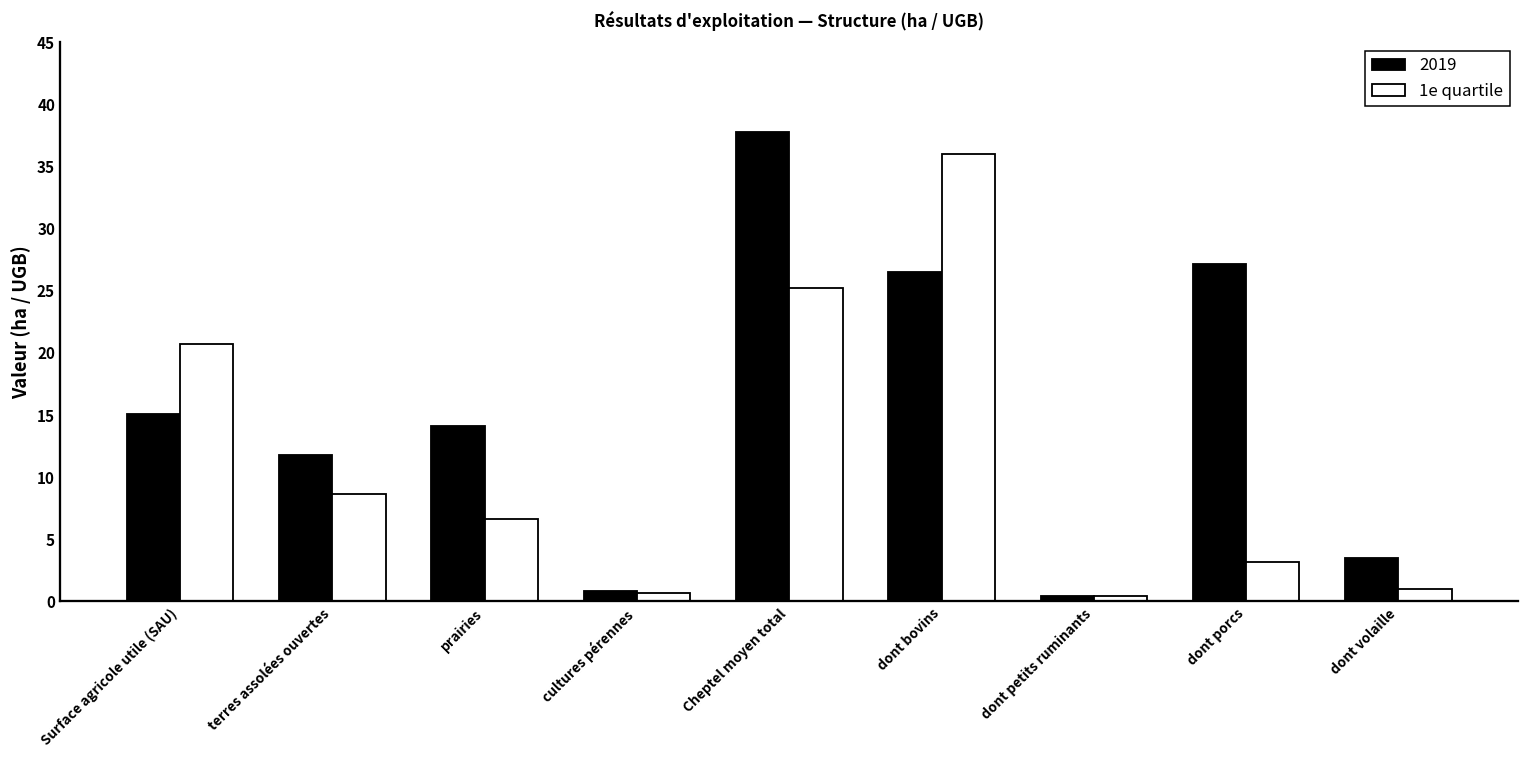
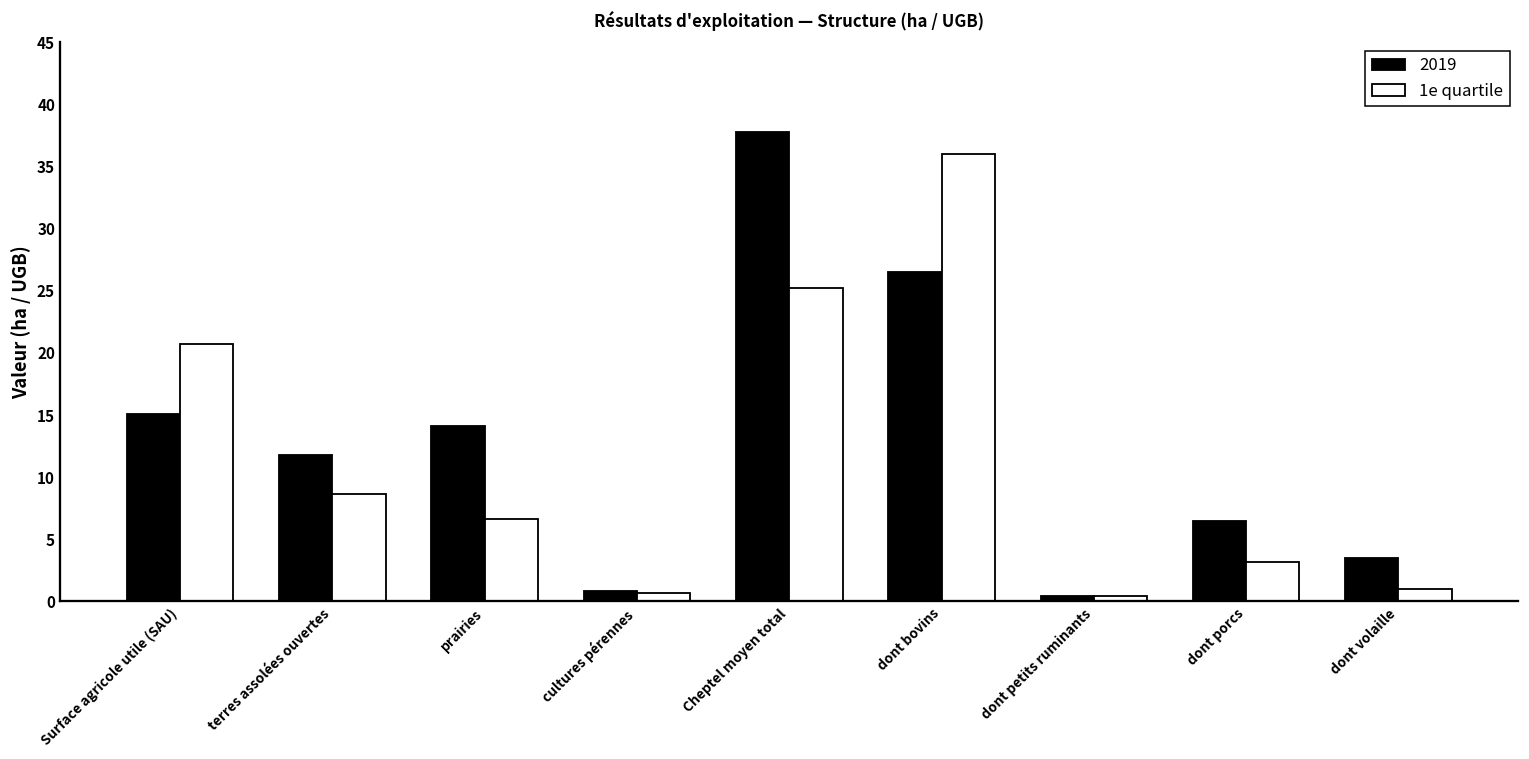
2019, dont porcs: 27.2 -> 6.5
